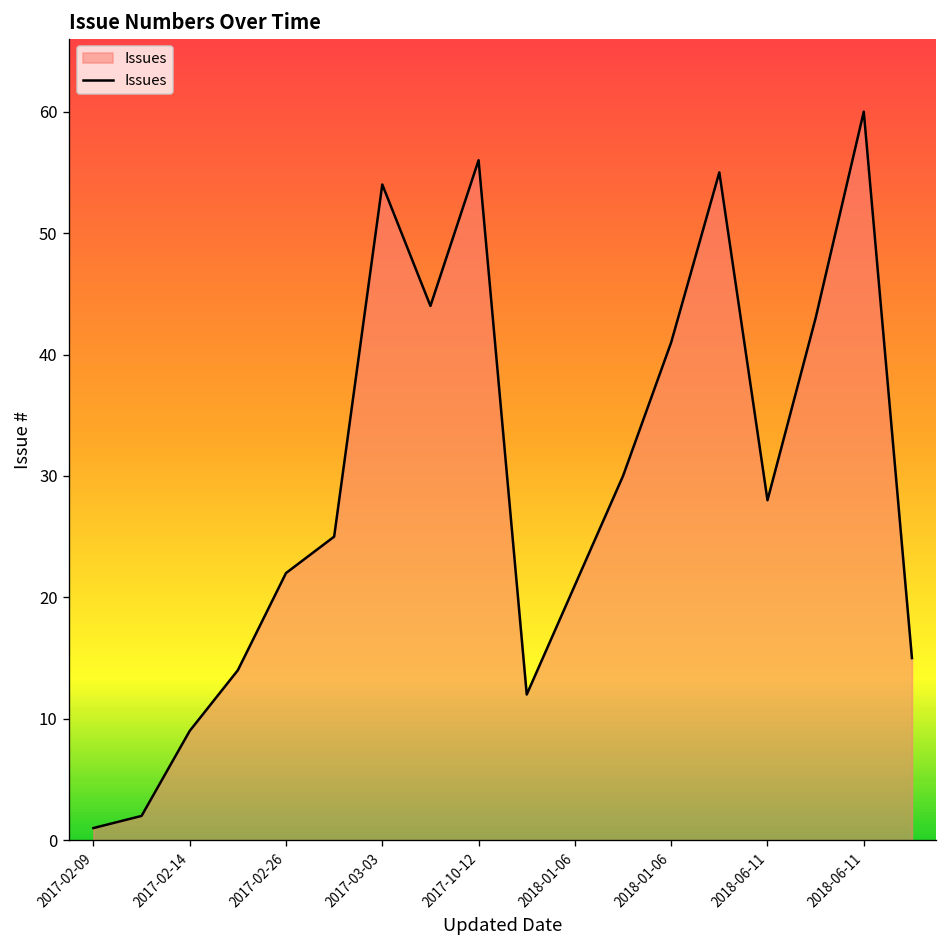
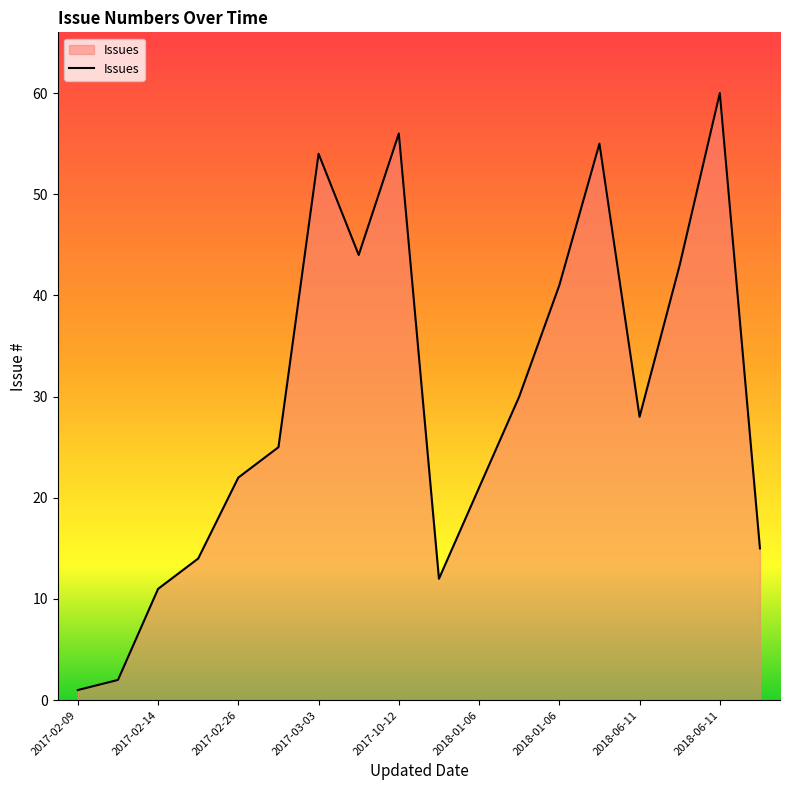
2017-02-14: 9 -> 11
